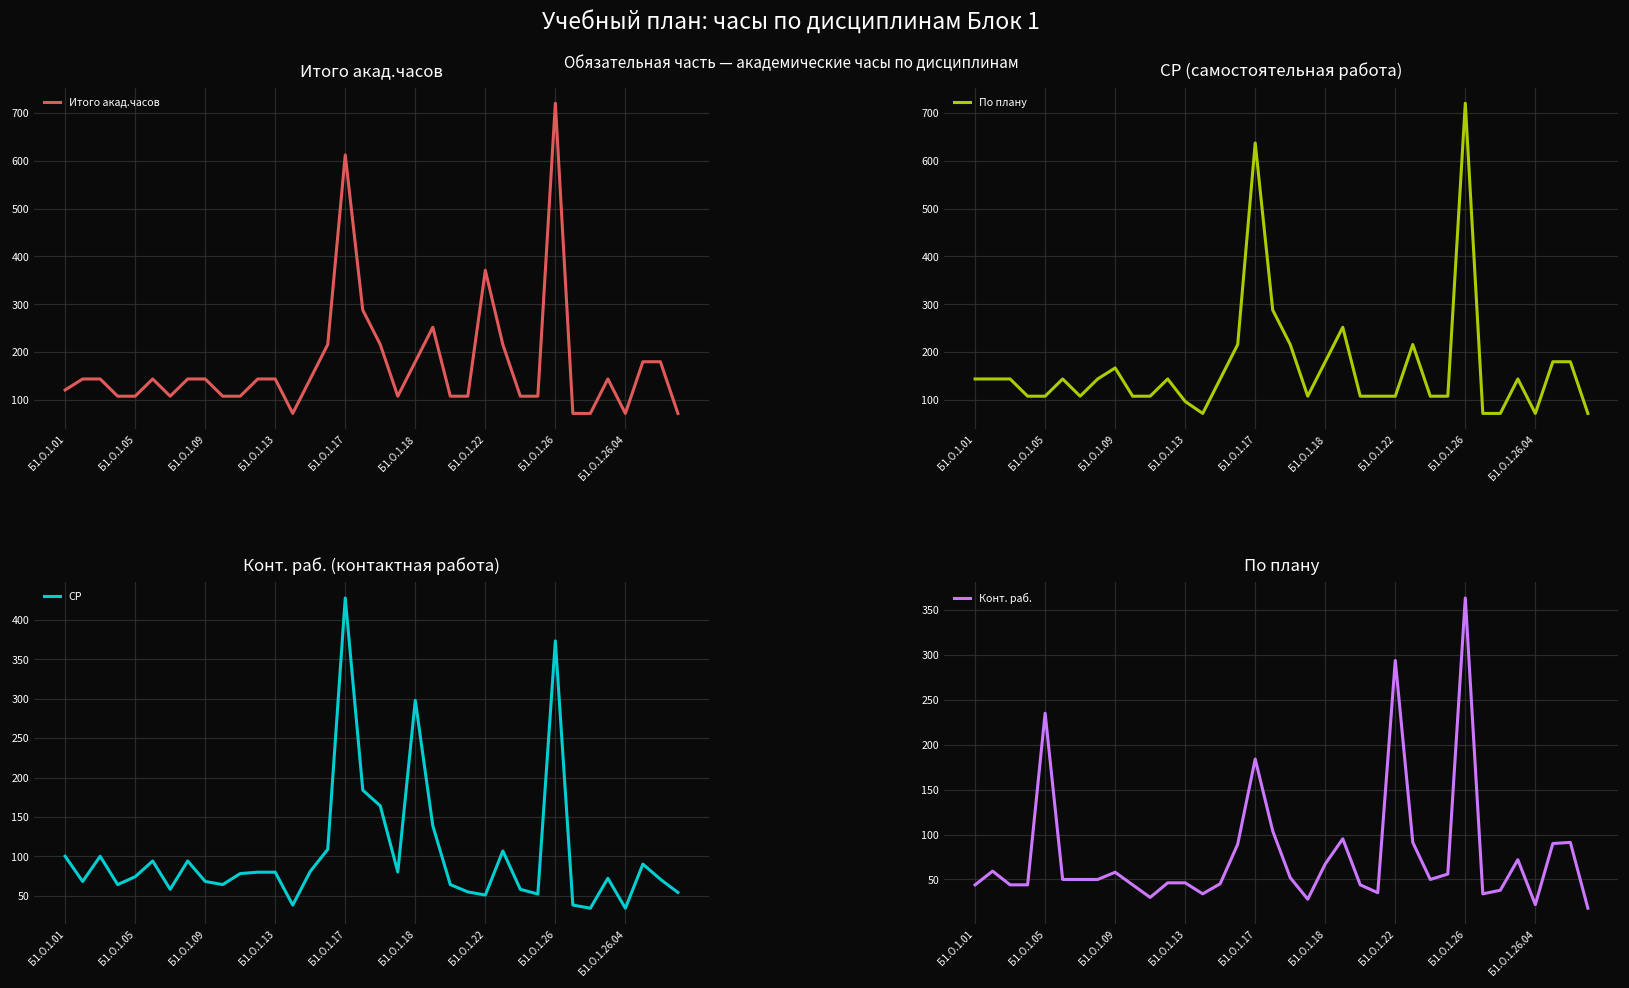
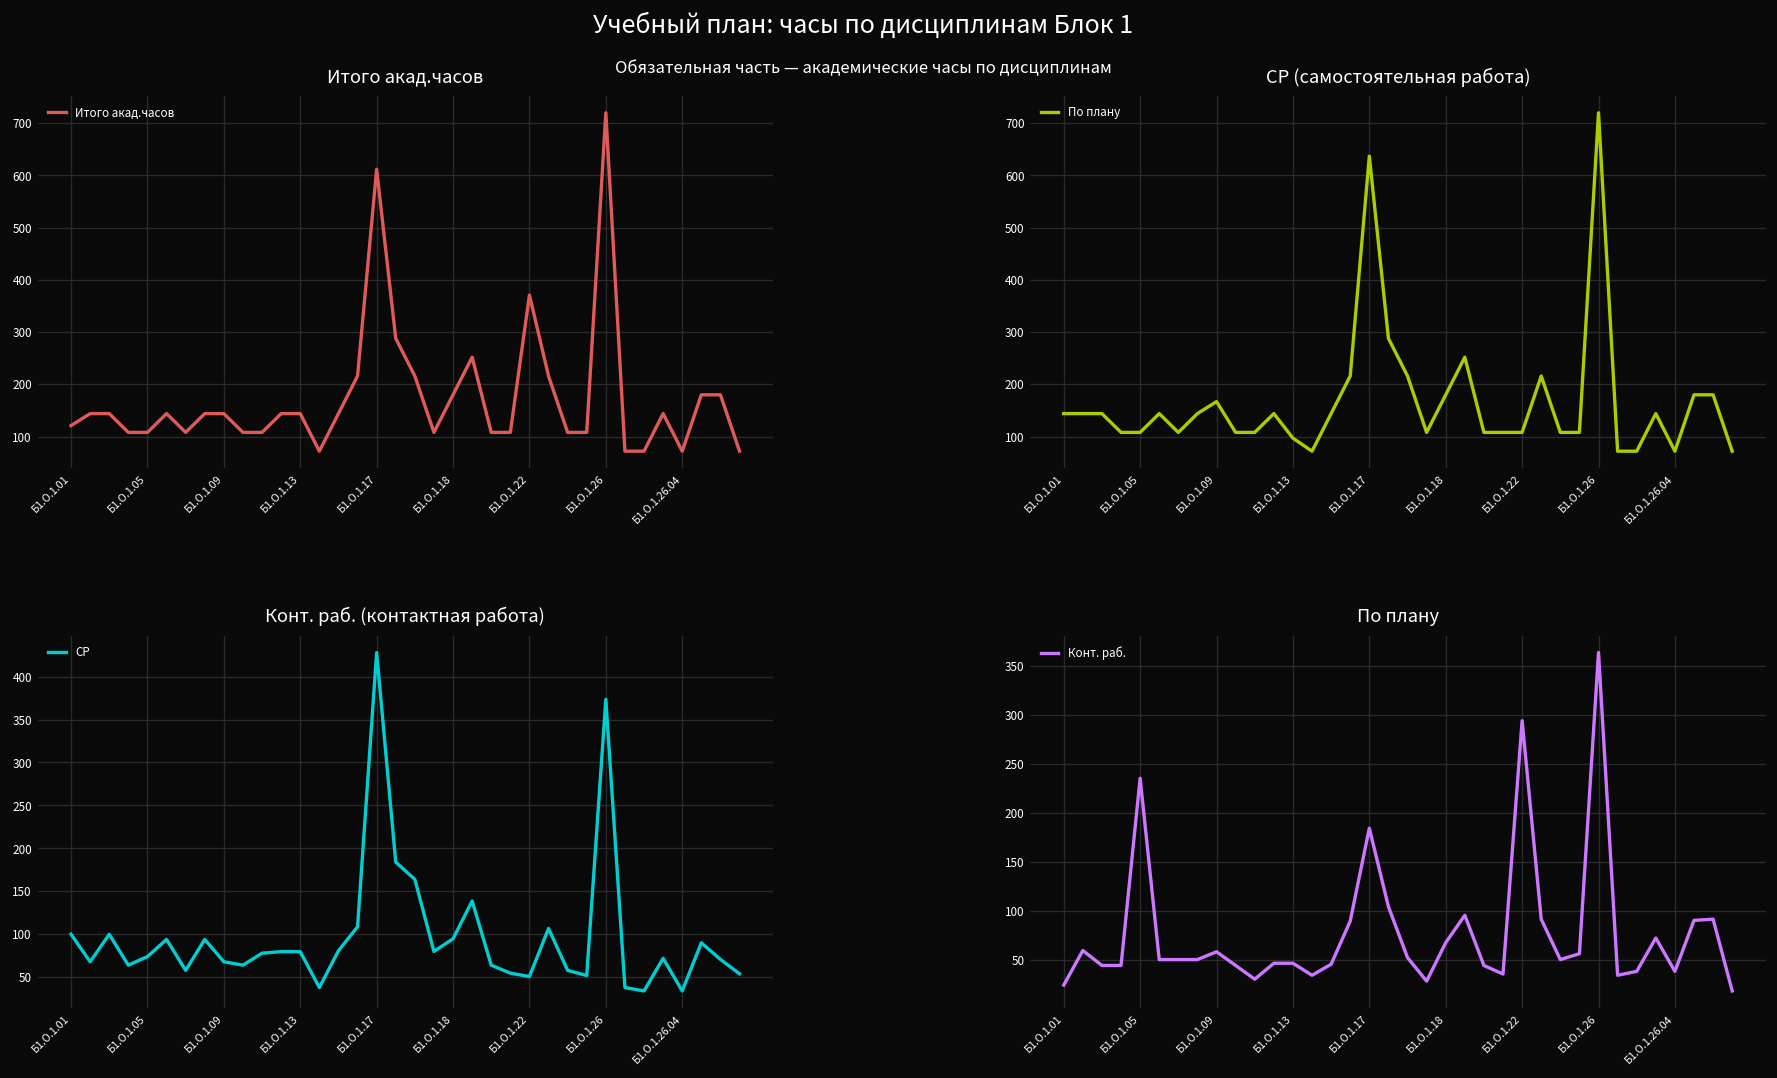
Конт. раб. (контактная работа), Б1.О.1.18: 300 -> 90
По плану, Б1.О.1.01: 40 -> 20
По плану, Б1.О.1.26.04: 20 -> 40
